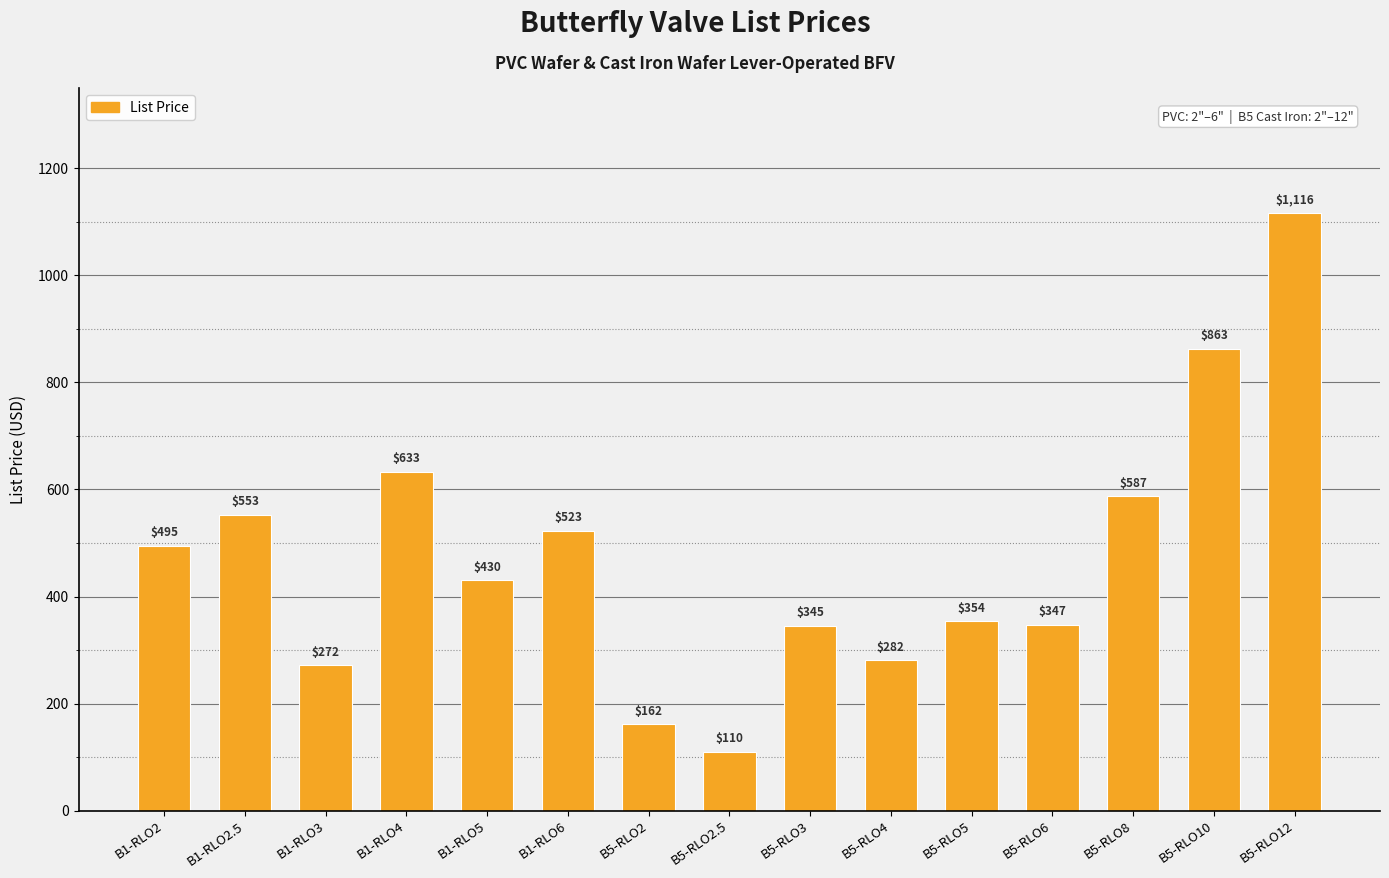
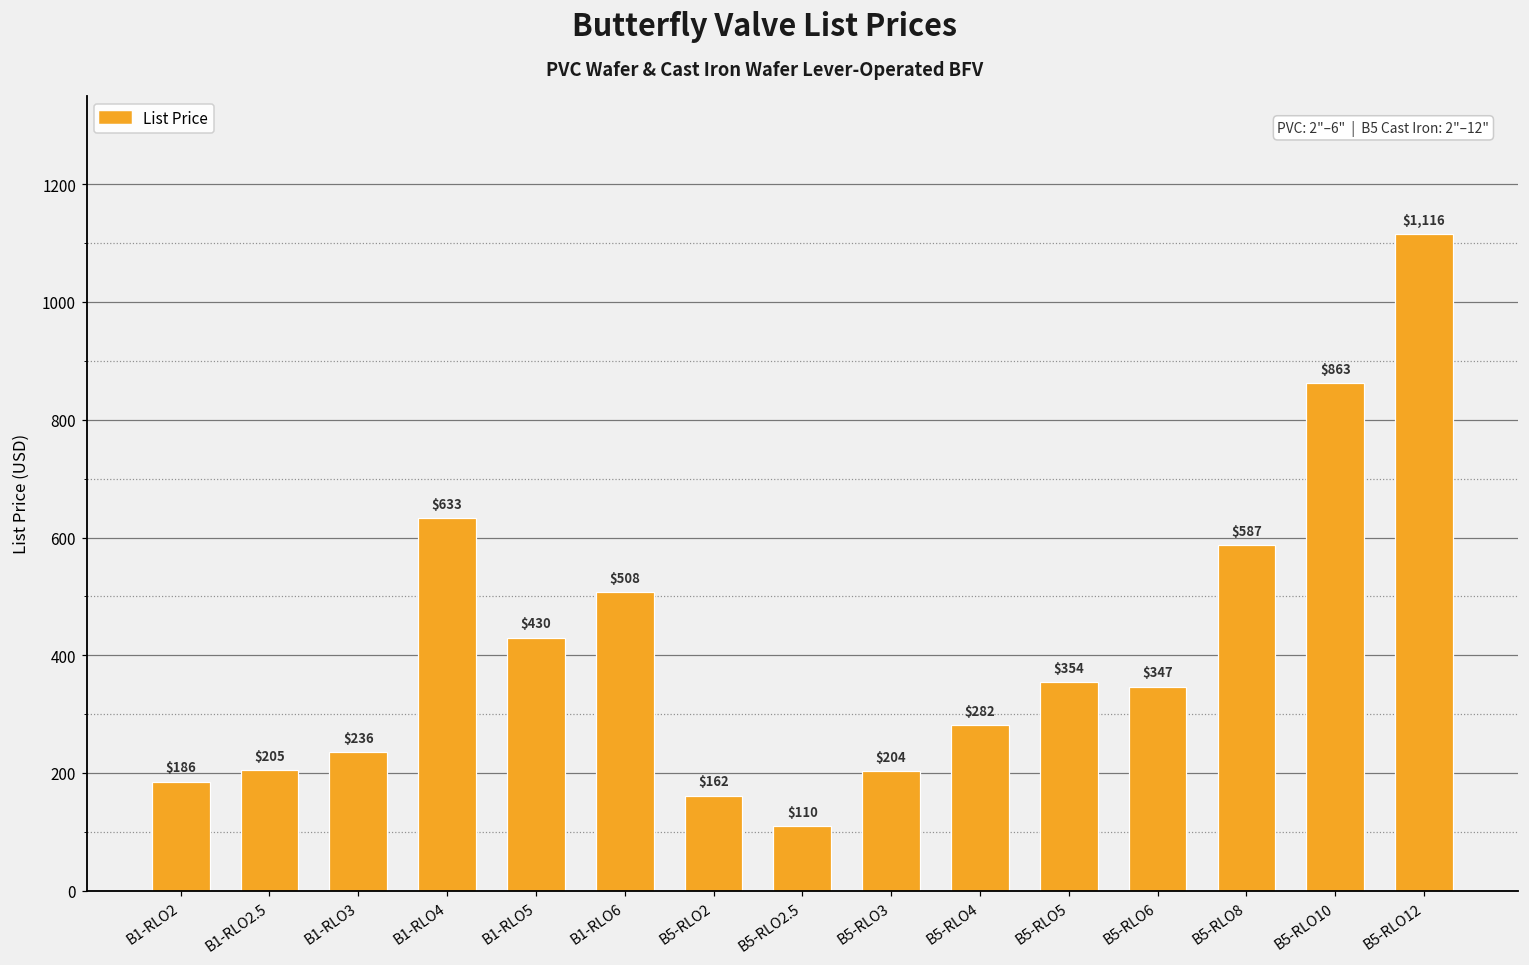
B1-RLO2: $495 -> $186
B1-RLO2.5: $553 -> $205
B1-RLO3: $272 -> $236
B1-RLO6: $523 -> $508
B5-RLO3: $345 -> $204
